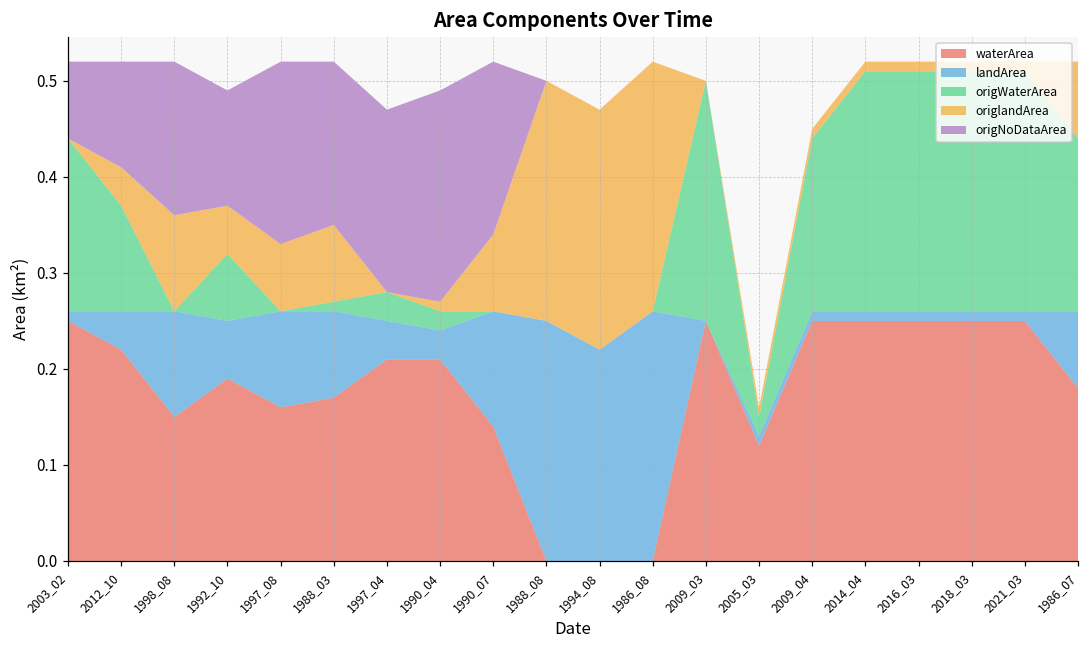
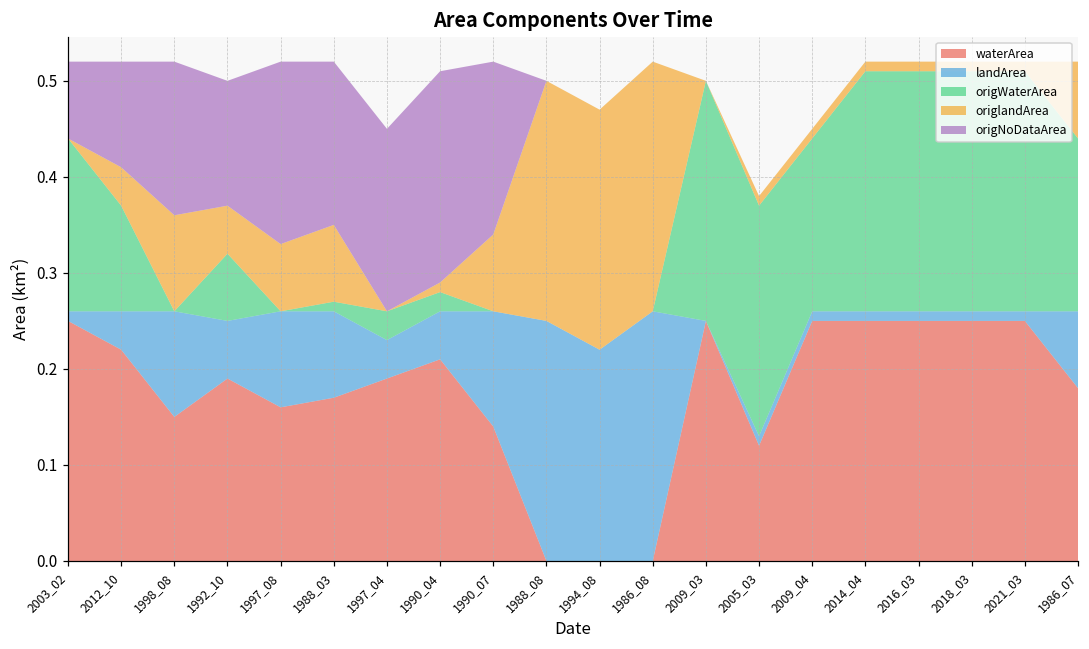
origNoDataArea, 1992_10: 0.12 -> 0.13
waterArea, 1997_04: 0.21 -> 0.19
landArea, 1990_04: 0.03 -> 0.05
origWaterArea, 2005_03: 0.02 -> 0.24
